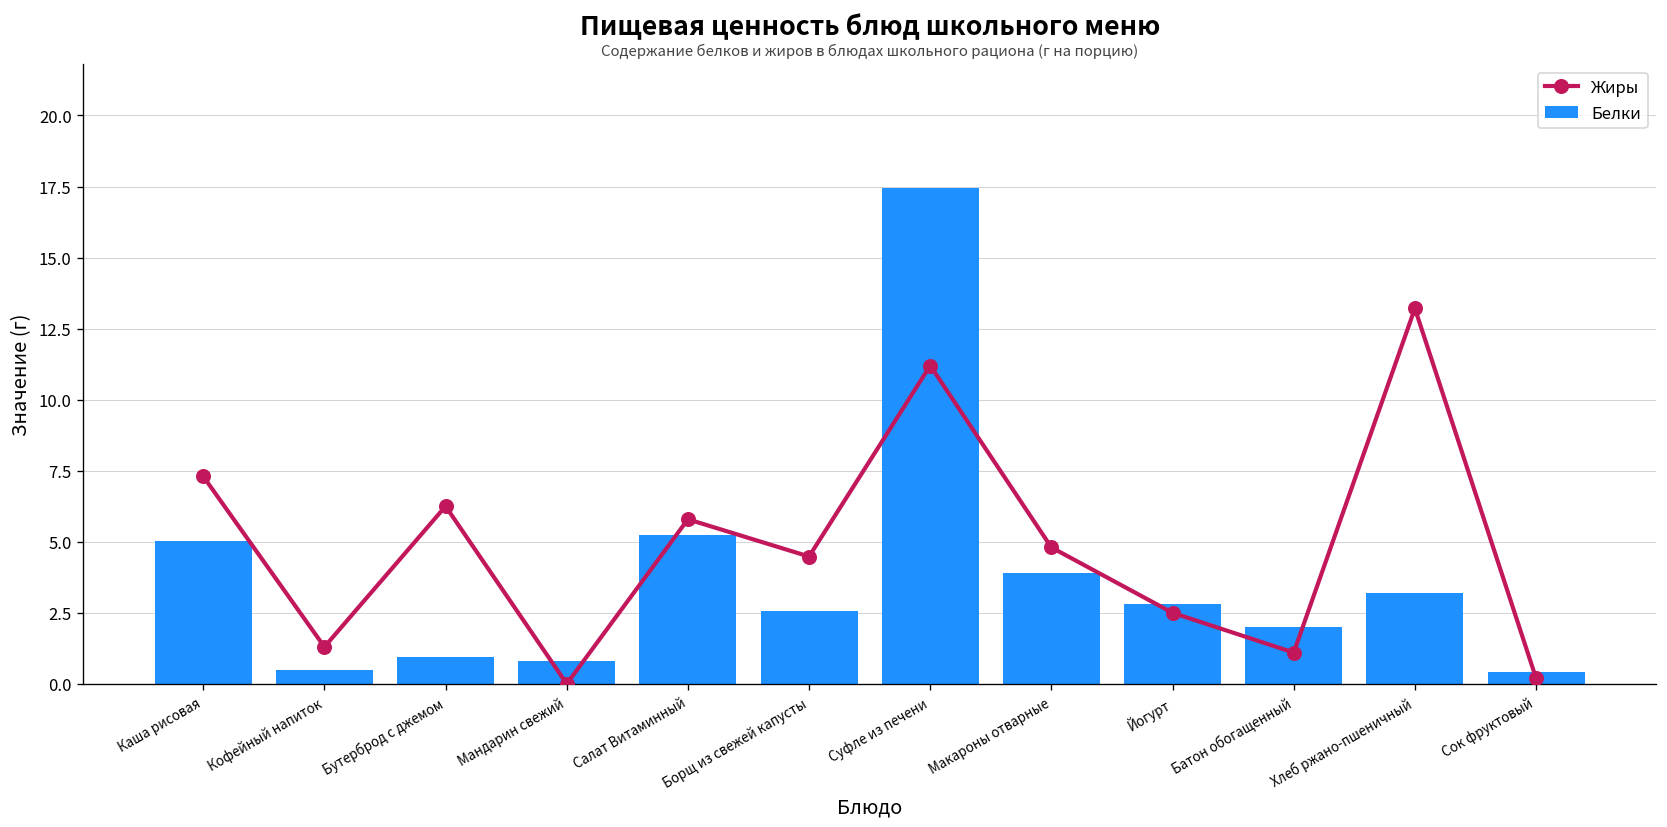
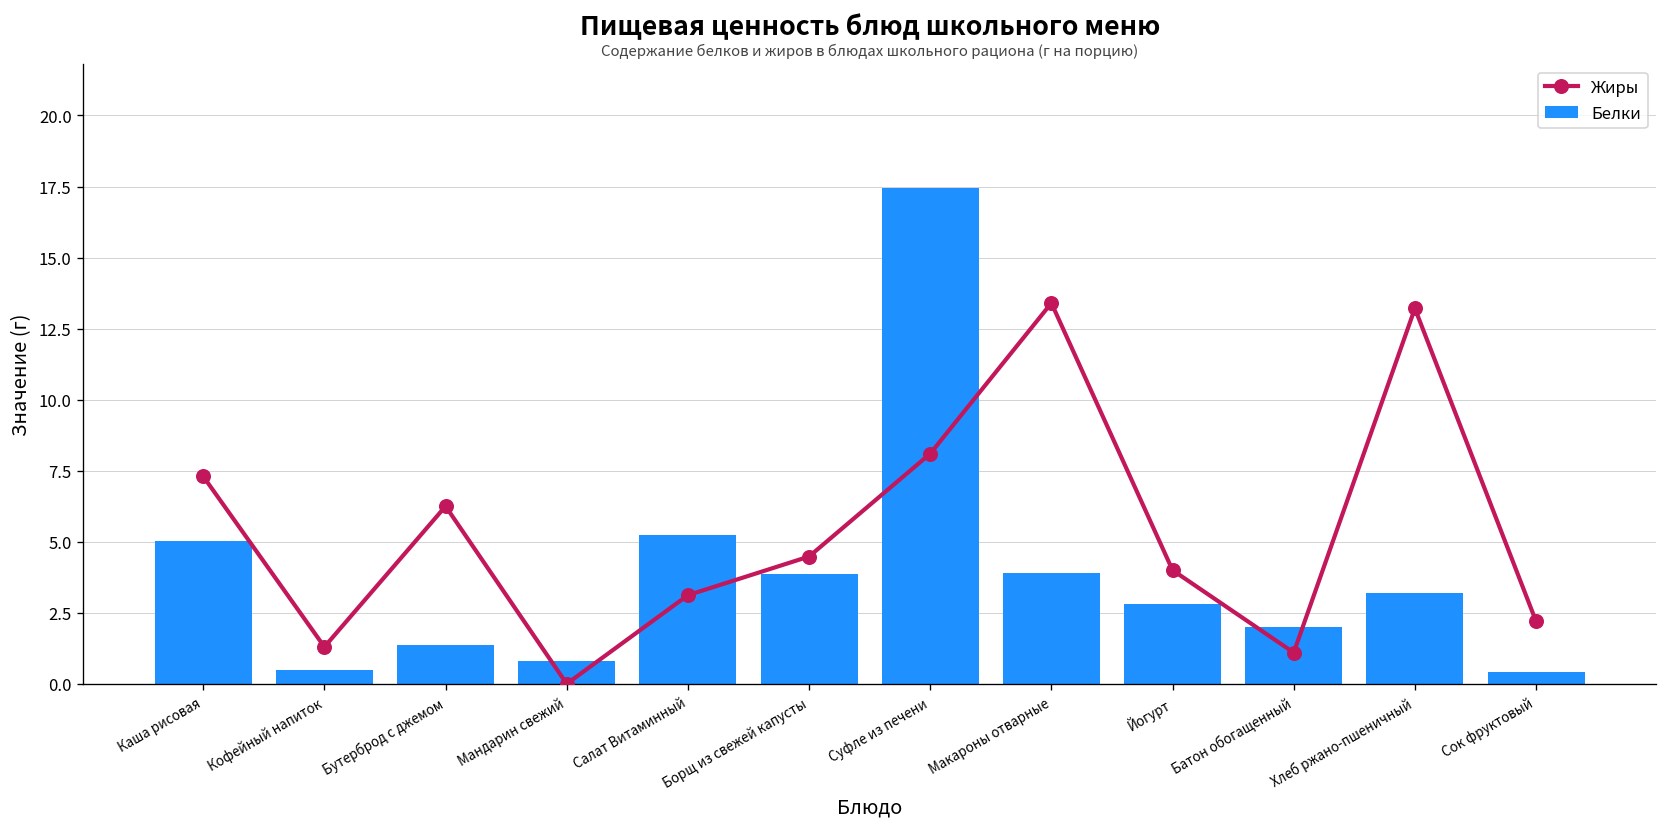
Белки, Бутерброд с джемом: 0.9 -> 1.4
Жиры, Салат Витаминный: 5.8 -> 3.1
Белки, Борщ из свежей капусты: 2.6 -> 3.9
Жиры, Суфле из печени: 11.2 -> 8.1
Жиры, Макароны отварные: 4.8 -> 13.4
Жиры, Йогурт: 2.5 -> 4.0
Жиры, Сок фруктовый: 0.2 -> 2.2
